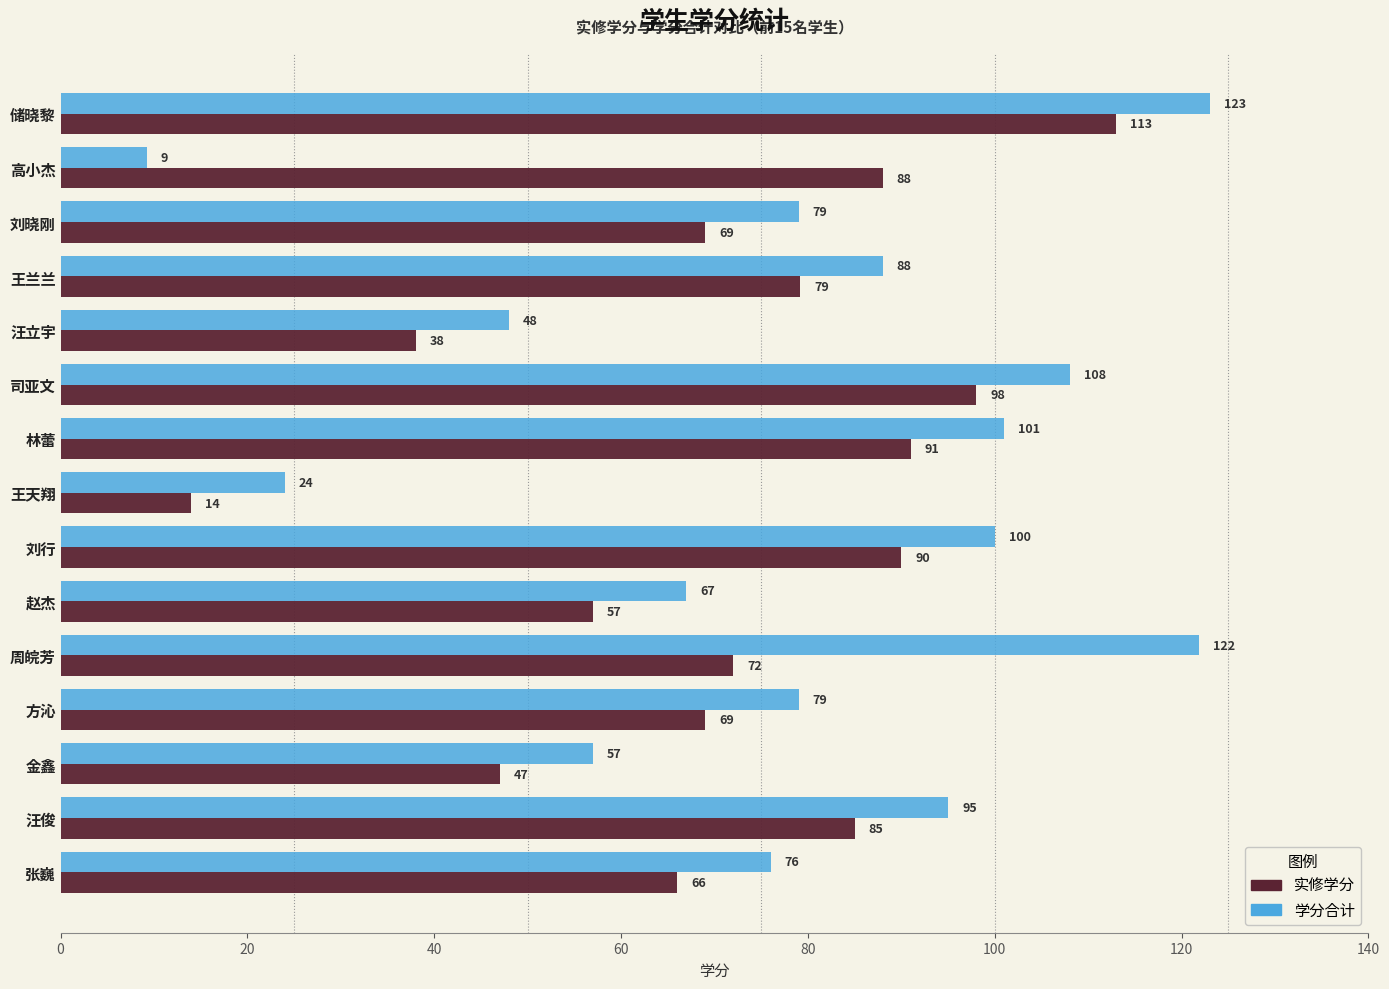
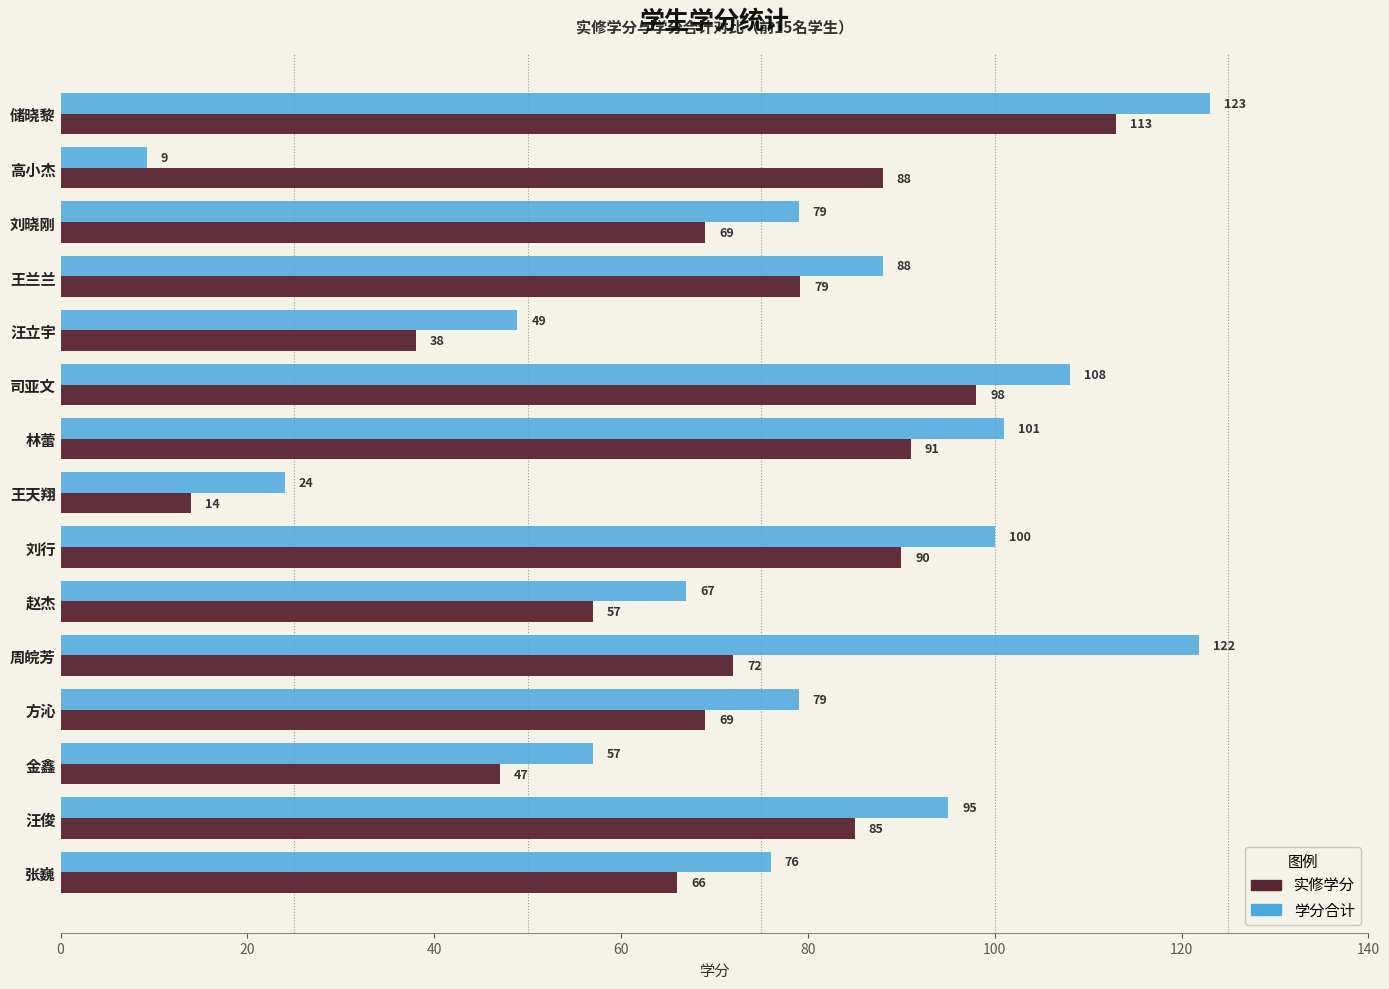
学分合计, 汪立宇: 48 -> 49
